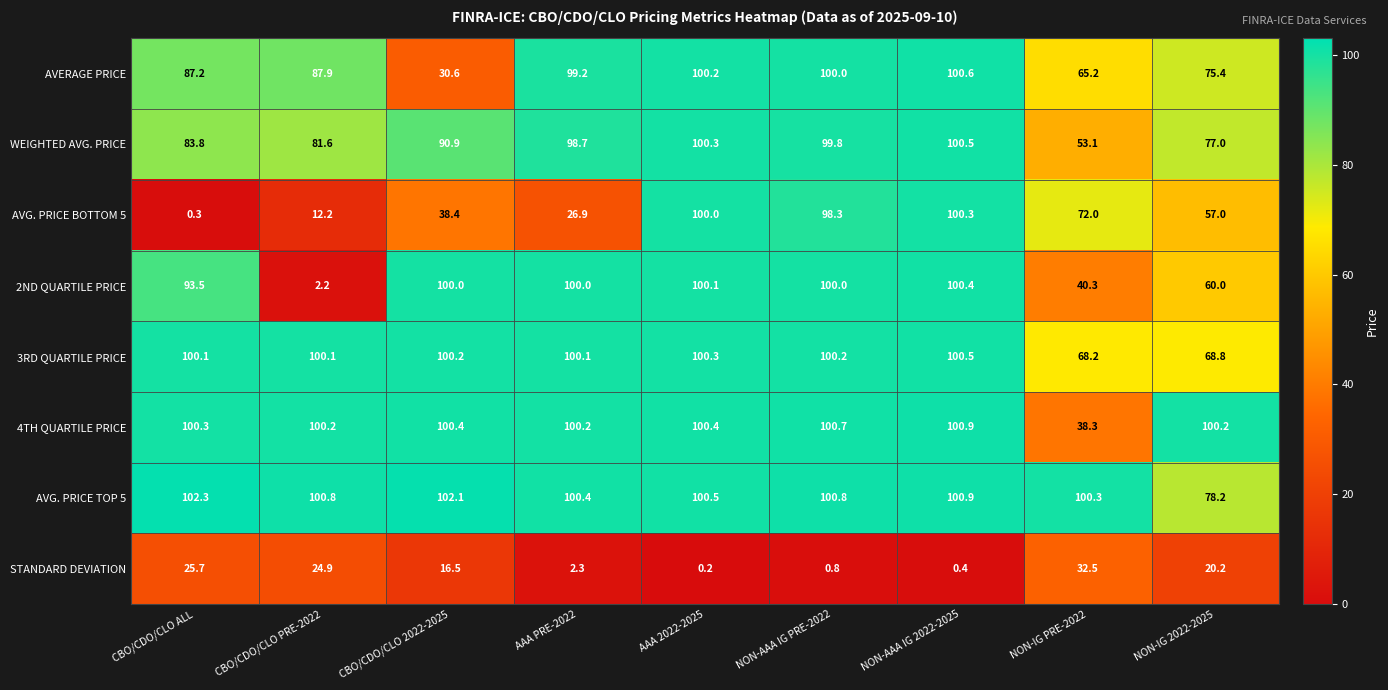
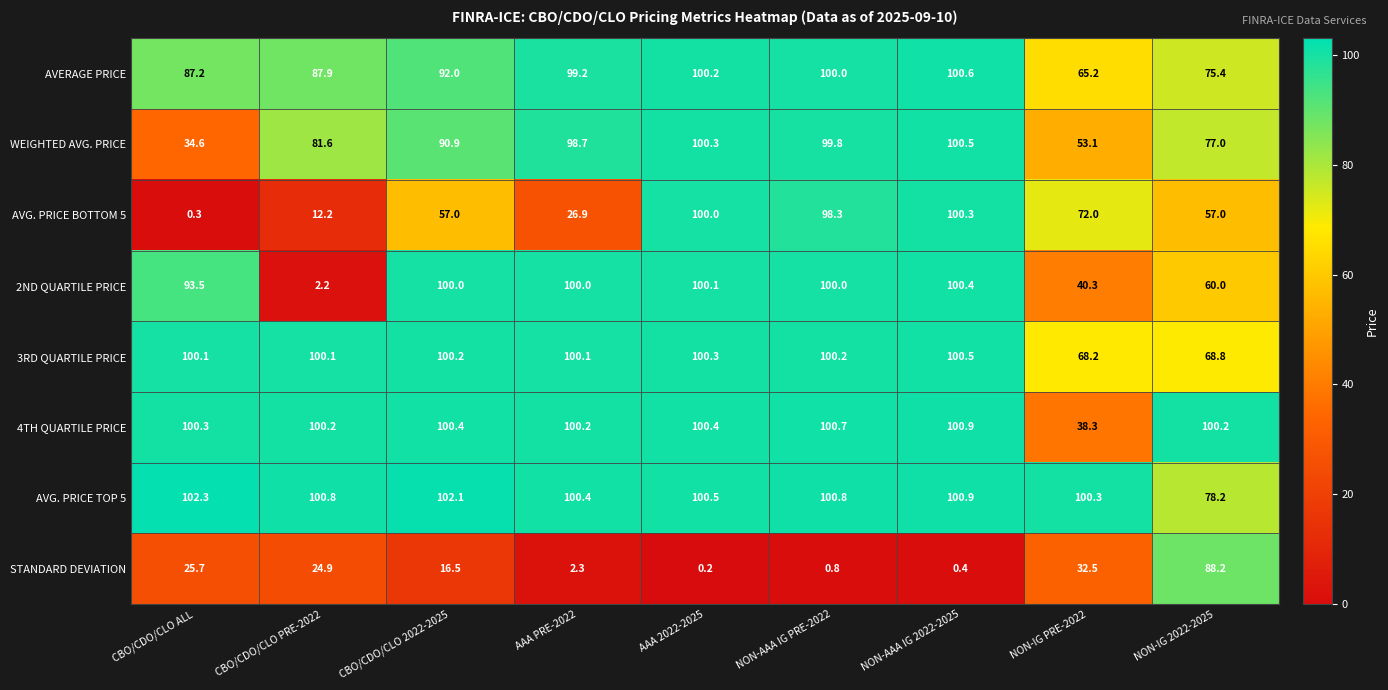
AVERAGE PRICE, CBO/CDO/CLO 2022-2025: 30.6 -> 92.0
WEIGHTED AVG. PRICE, CBO/CDO/CLO ALL: 83.8 -> 34.6
AVG. PRICE BOTTOM 5, CBO/CDO/CLO 2022-2025: 38.4 -> 57.0
STANDARD DEVIATION, NON-IG 2022-2025: 20.2 -> 88.2
